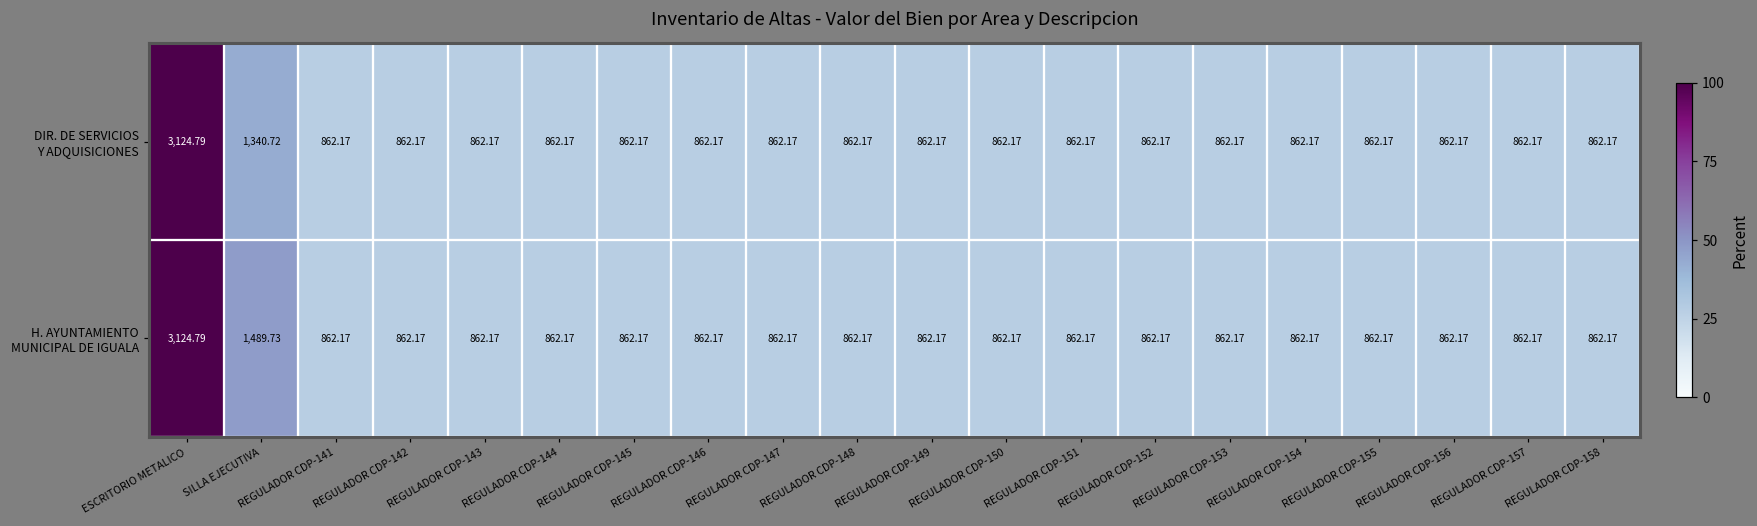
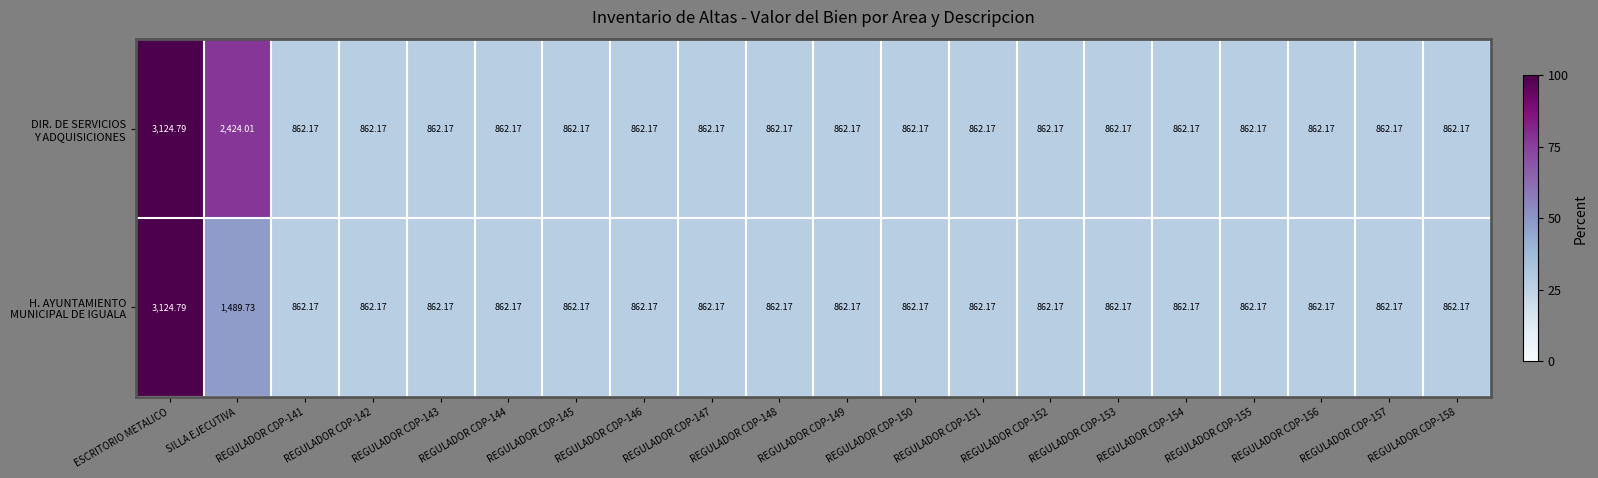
DIR. DE SERVICIOS Y ADQUISICIONES, SILLA EJECUTIVA: 1,340.72 -> 2,424.01
